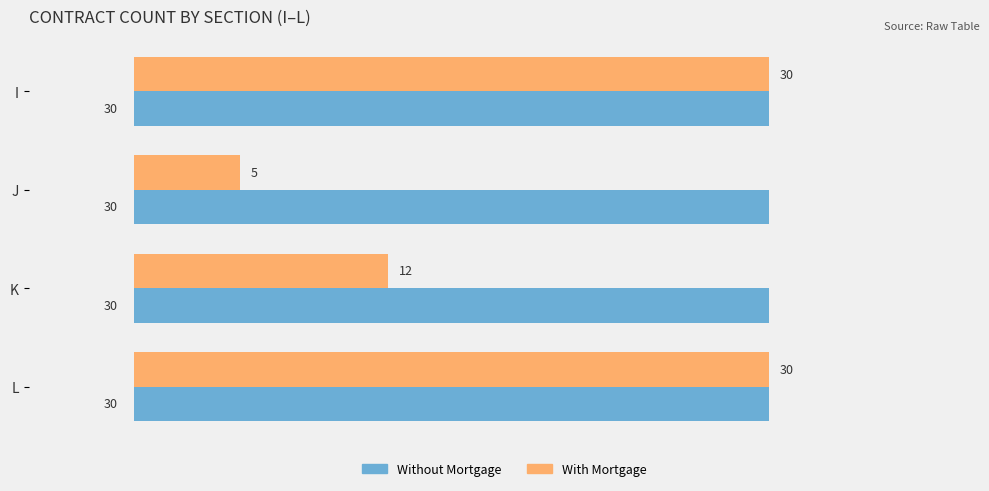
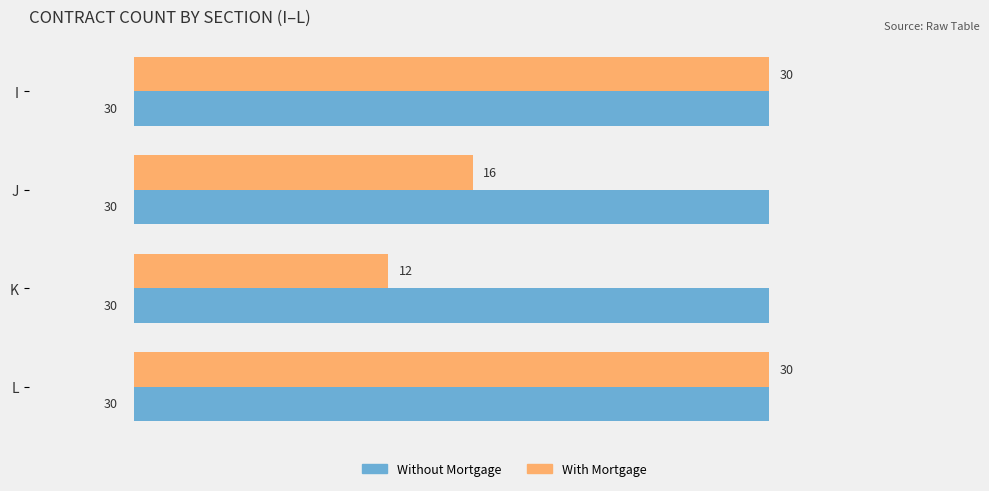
With Mortgage, J: 5 -> 16
